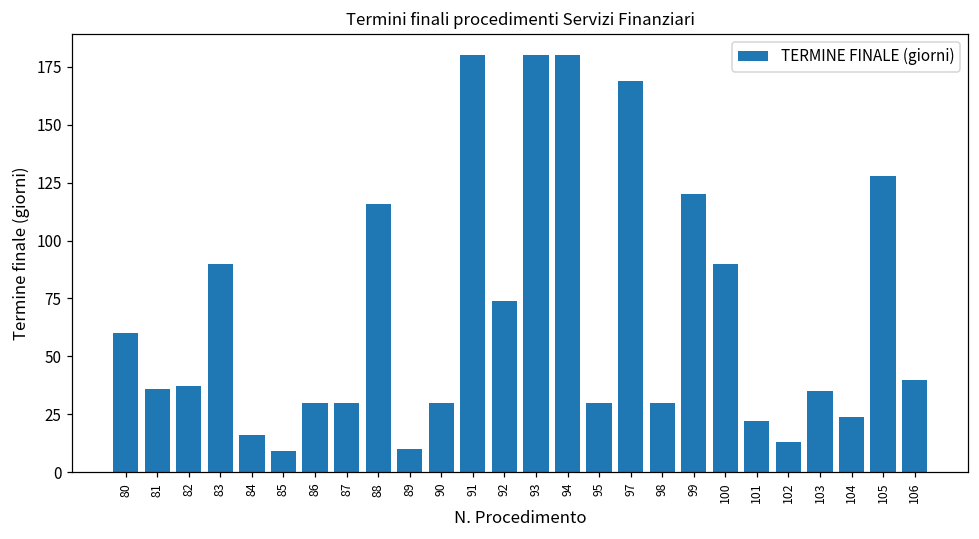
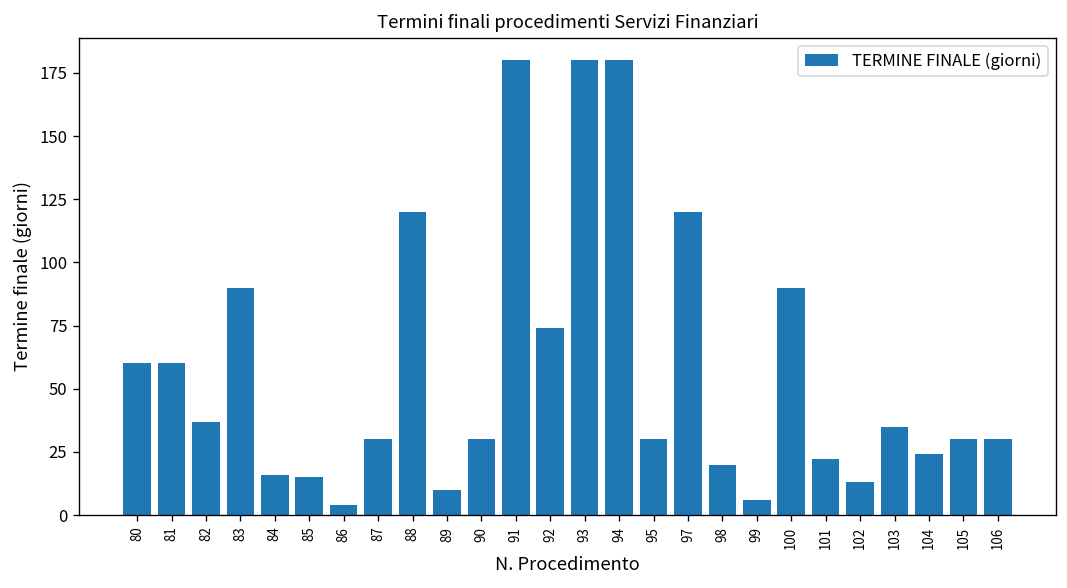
81: 36 -> 60
85: 9 -> 15
86: 30 -> 4
88: 116 -> 120
97: 169 -> 120
98: 30 -> 20
99: 120 -> 6
105: 128 -> 30
106: 40 -> 30
